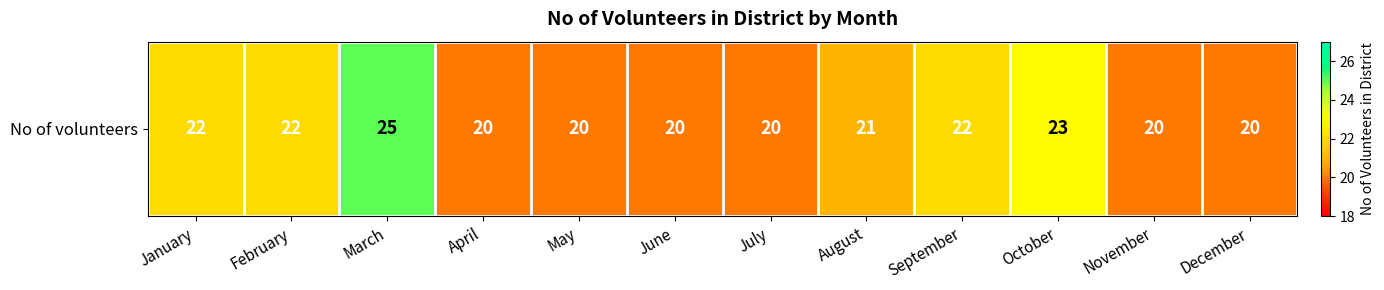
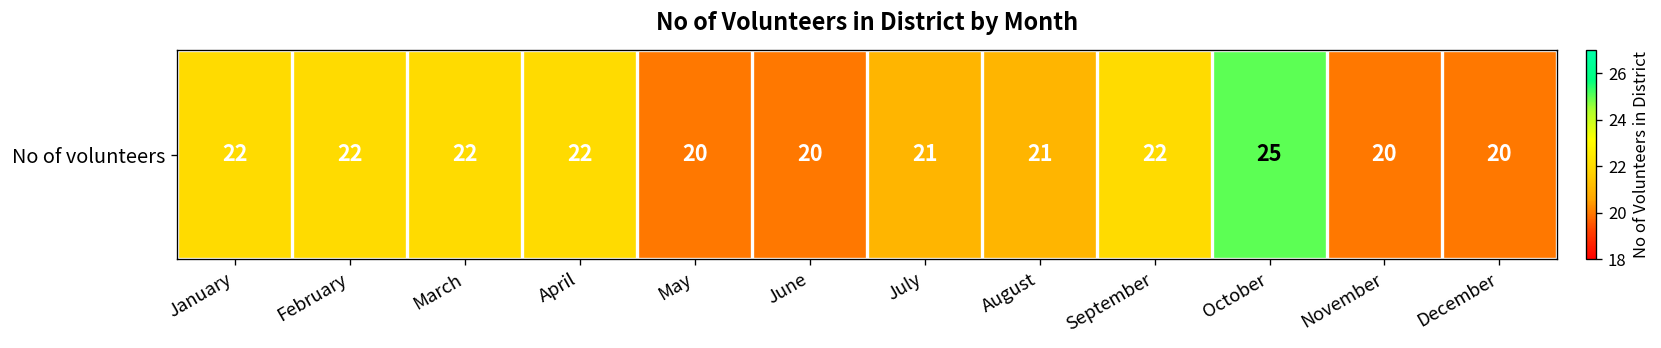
No of volunteers, March: 25 -> 22
No of volunteers, April: 20 -> 22
No of volunteers, July: 20 -> 21
No of volunteers, October: 23 -> 25
